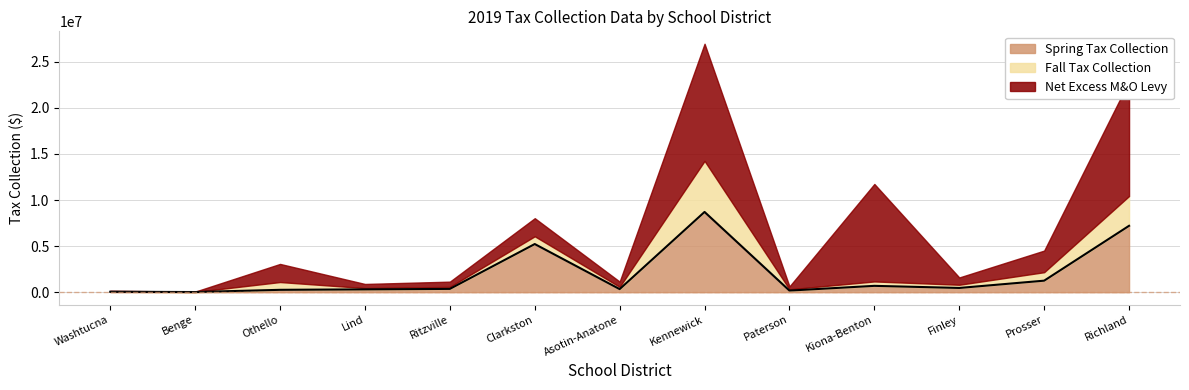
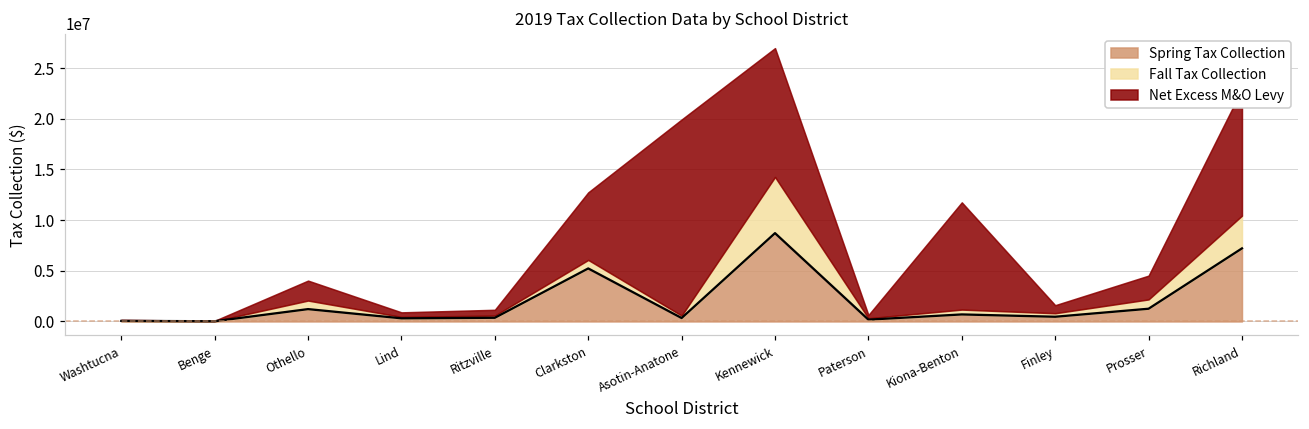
Spring Tax Collection, Othello: 0 -> 1000000
Net Excess M&O Levy, Clarkston: 2000000 -> 7000000
Net Excess M&O Levy, Asotin-Anatone: 1000000 -> 19000000
